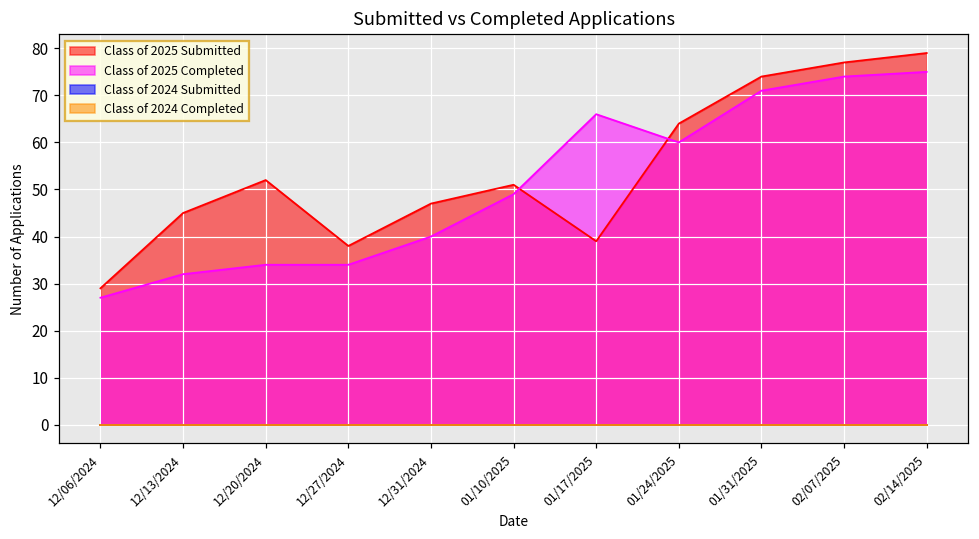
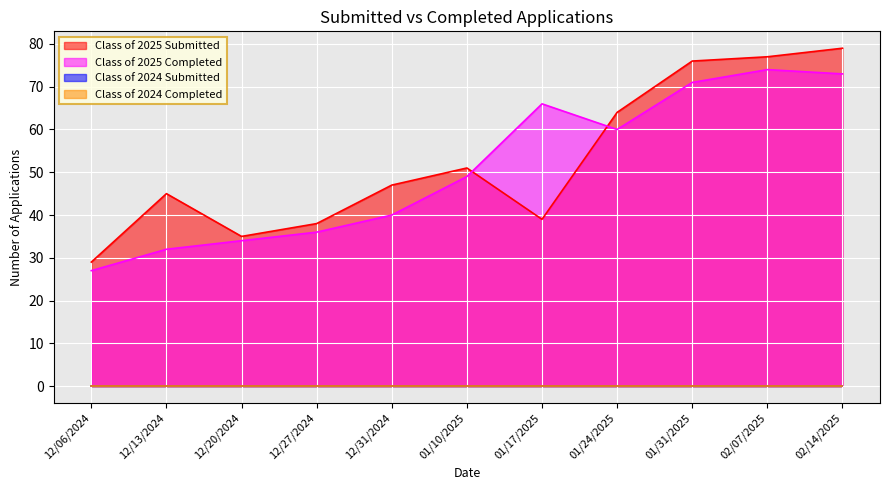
Class of 2025 Submitted, 12/20/2024: 52 -> 35
Class of 2025 Completed, 12/27/2024: 34 -> 36
Class of 2025 Submitted, 01/31/2025: 74 -> 76
Class of 2025 Completed, 02/14/2025: 75 -> 73
